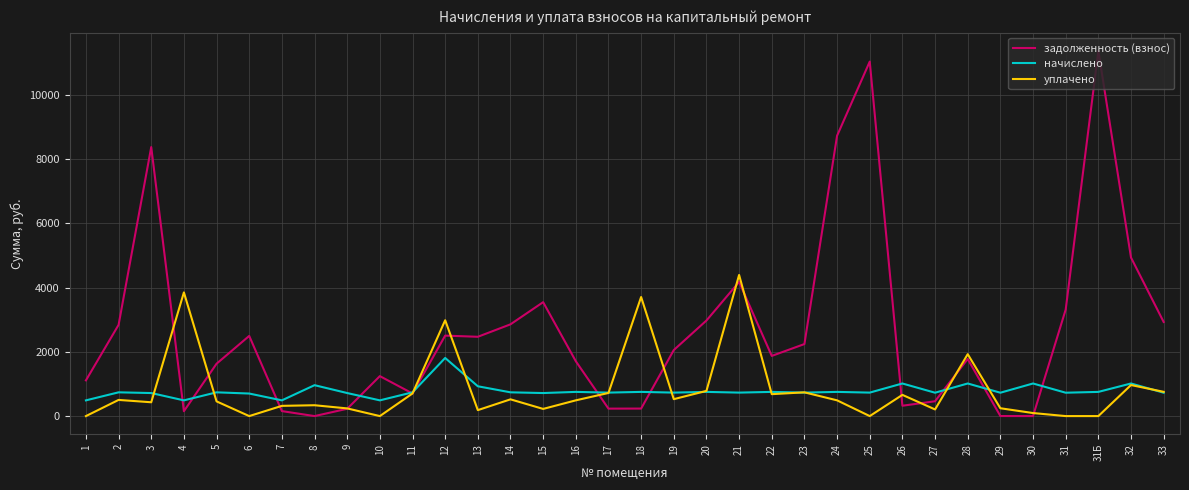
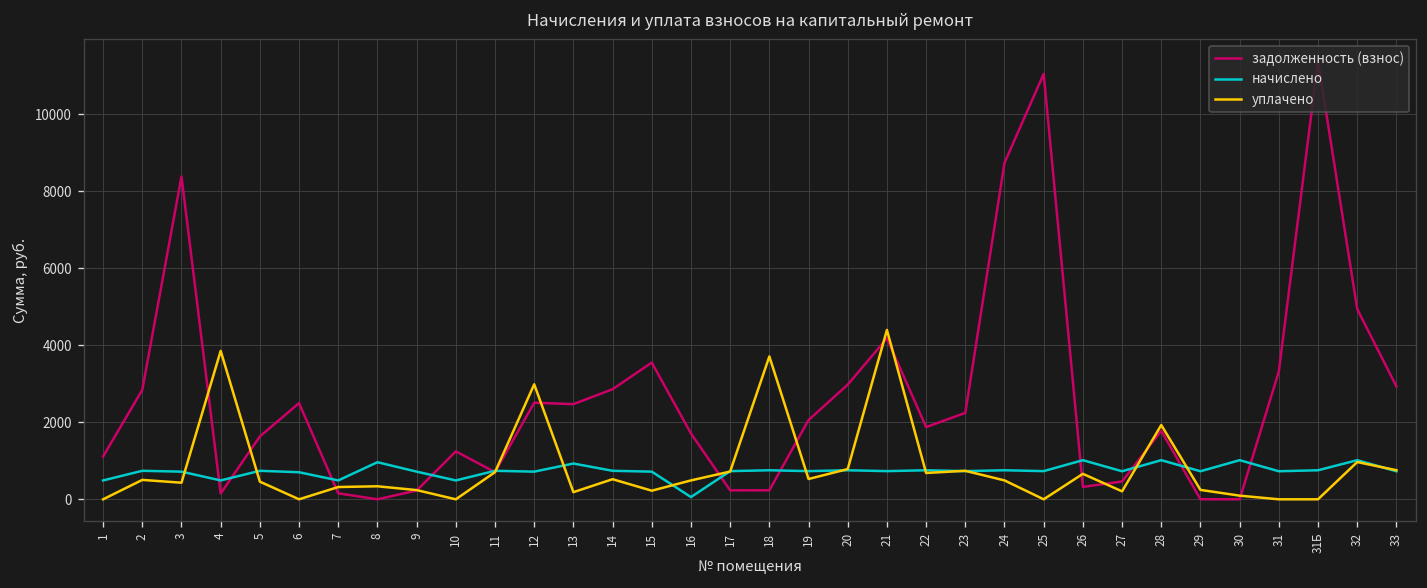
начислено, 12: 1800 -> 700
начислено, 16: 800 -> 100
